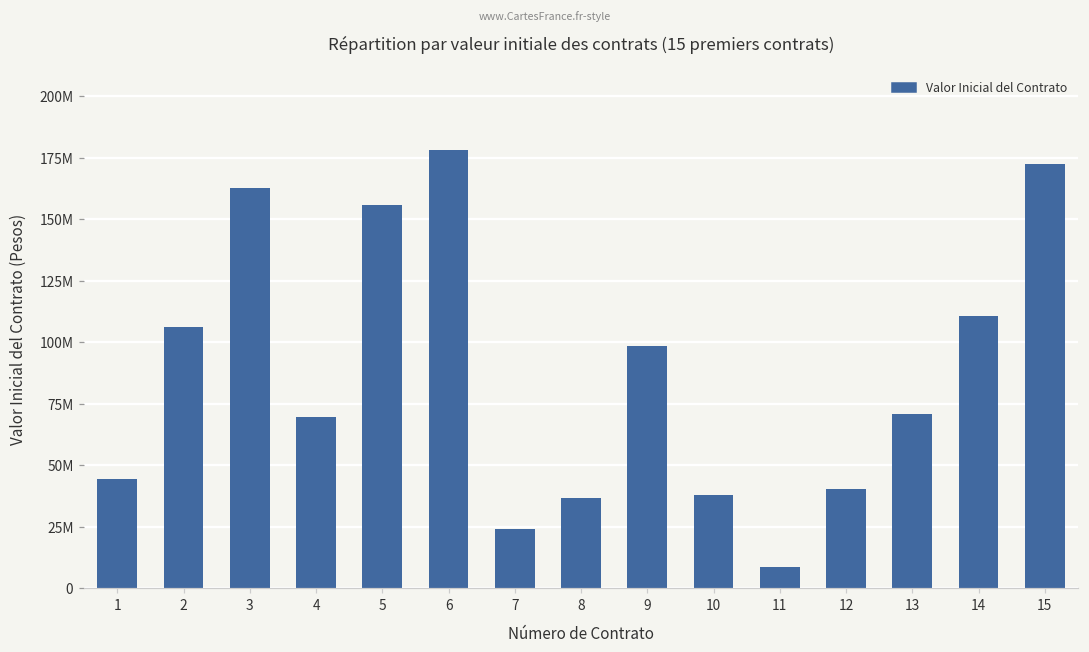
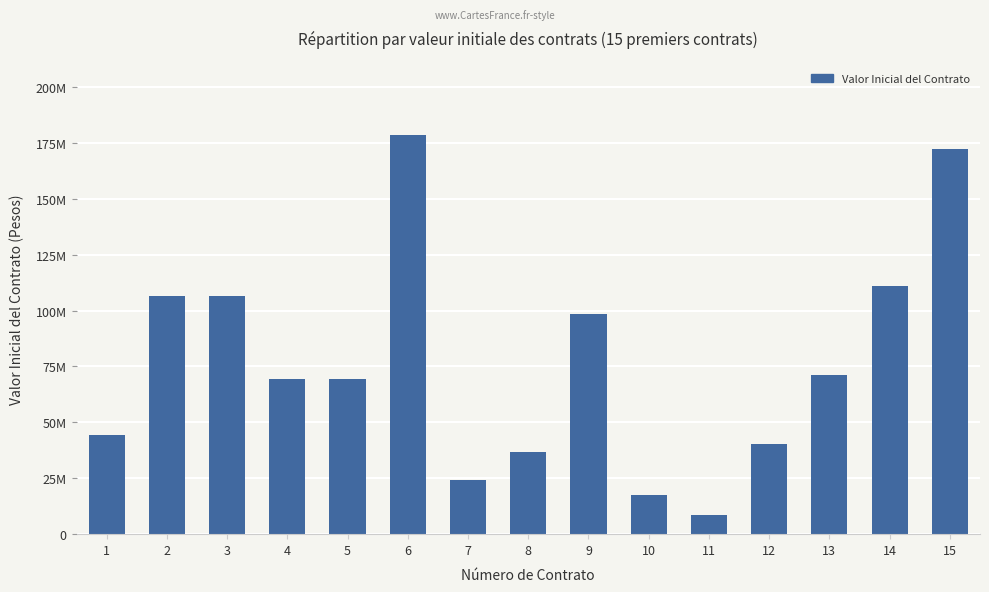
3: 163000000 -> 106000000
5: 156000000 -> 70000000
10: 38000000 -> 18000000
